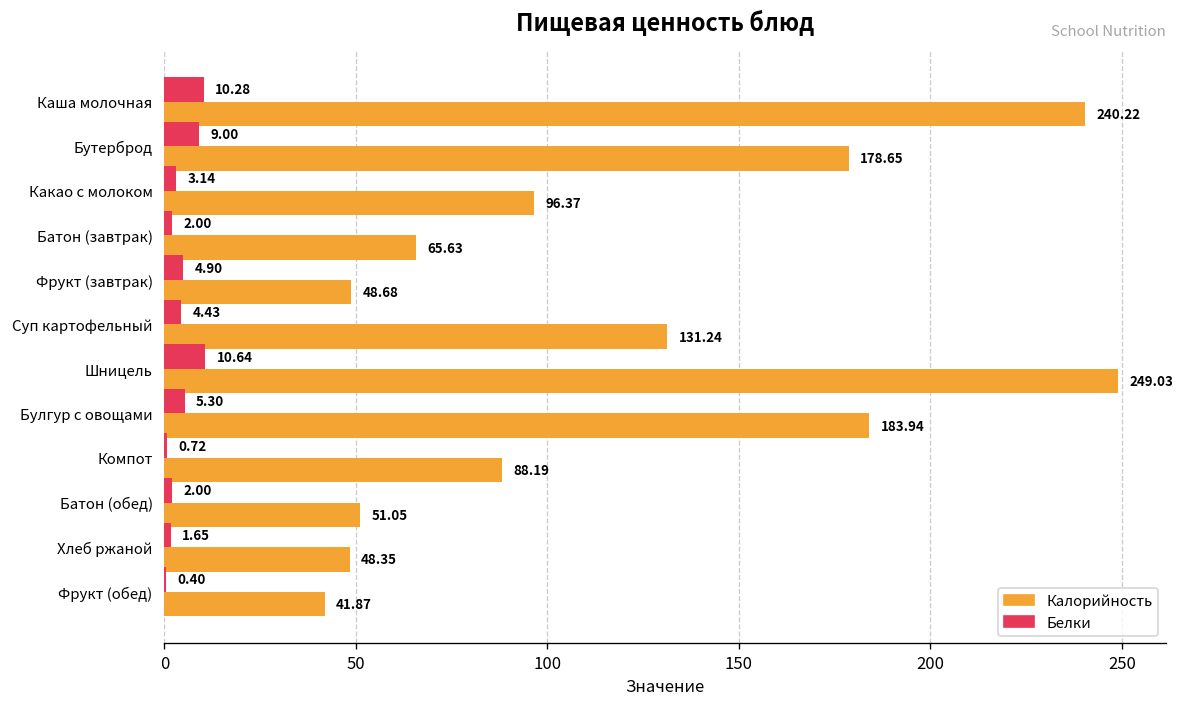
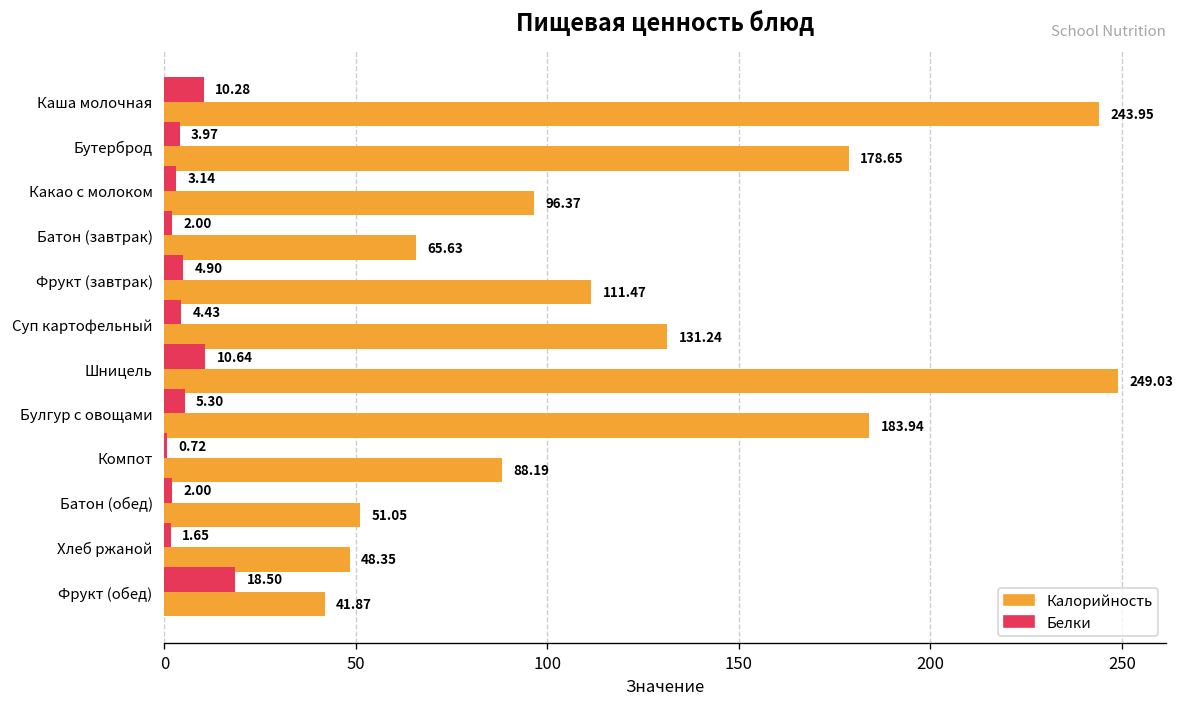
Калорийность, Каша молочная: 240.22 -> 243.95
Белки, Бутерброд: 9.00 -> 3.97
Калорийность, Фрукт (завтрак): 48.68 -> 111.47
Белки, Фрукт (обед): 0.40 -> 18.50
